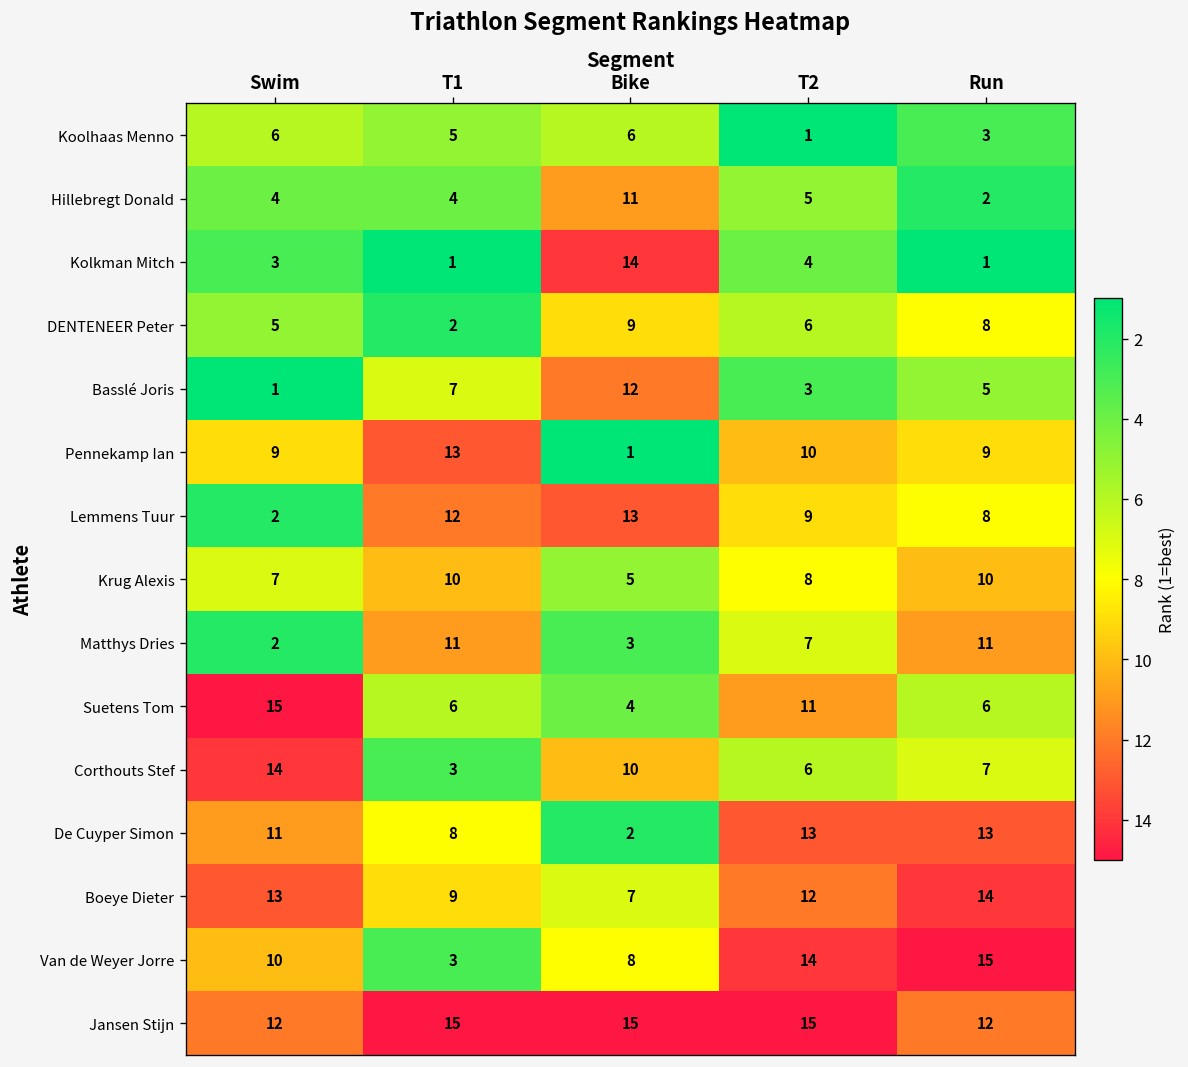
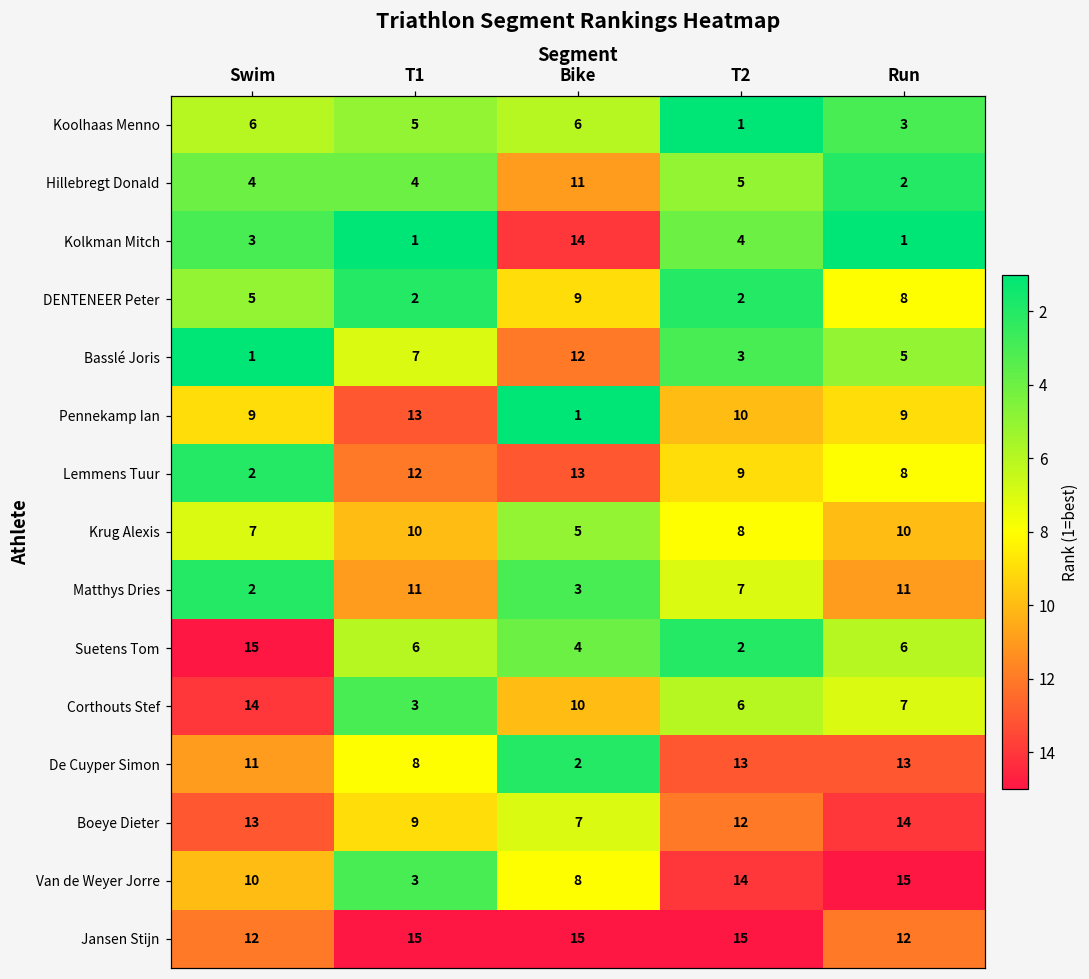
DENTENEER Peter, T2: 6 -> 2
Suetens Tom, T2: 11 -> 2
